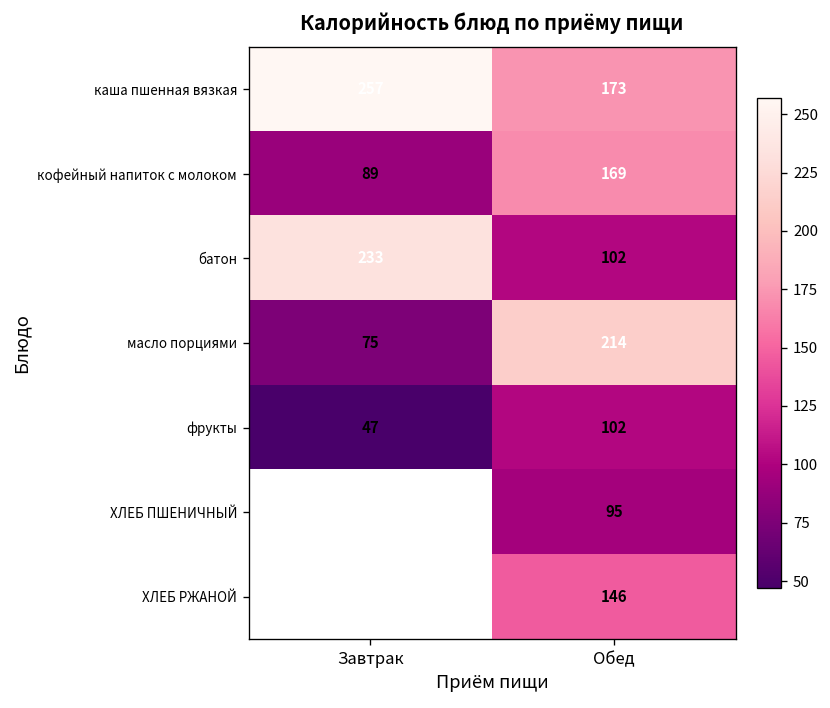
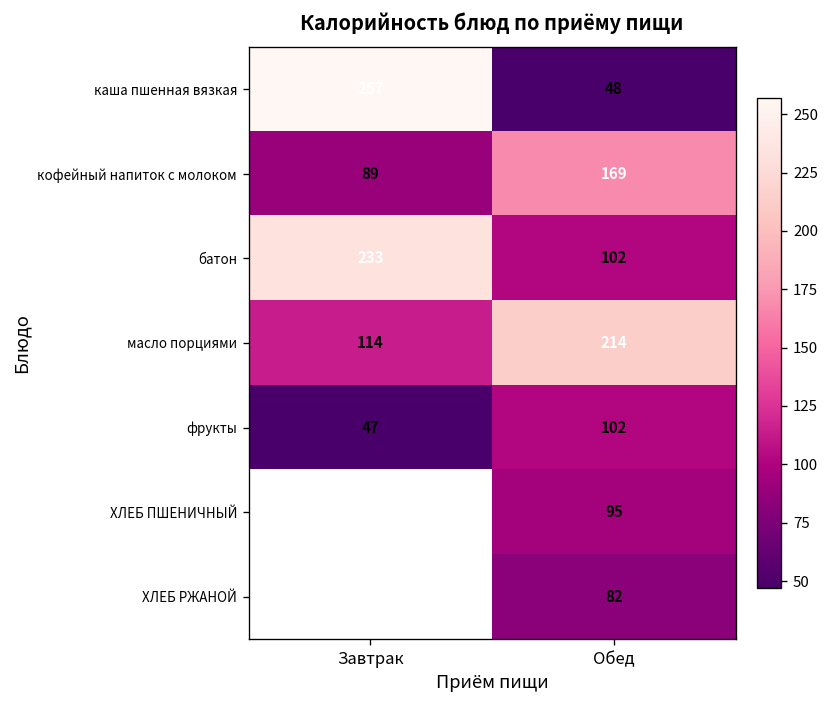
каша пшенная вязкая, Обед: 173 -> 48
масло порциями, Завтрак: 75 -> 114
ХЛЕБ РЖАНОЙ, Обед: 146 -> 82
